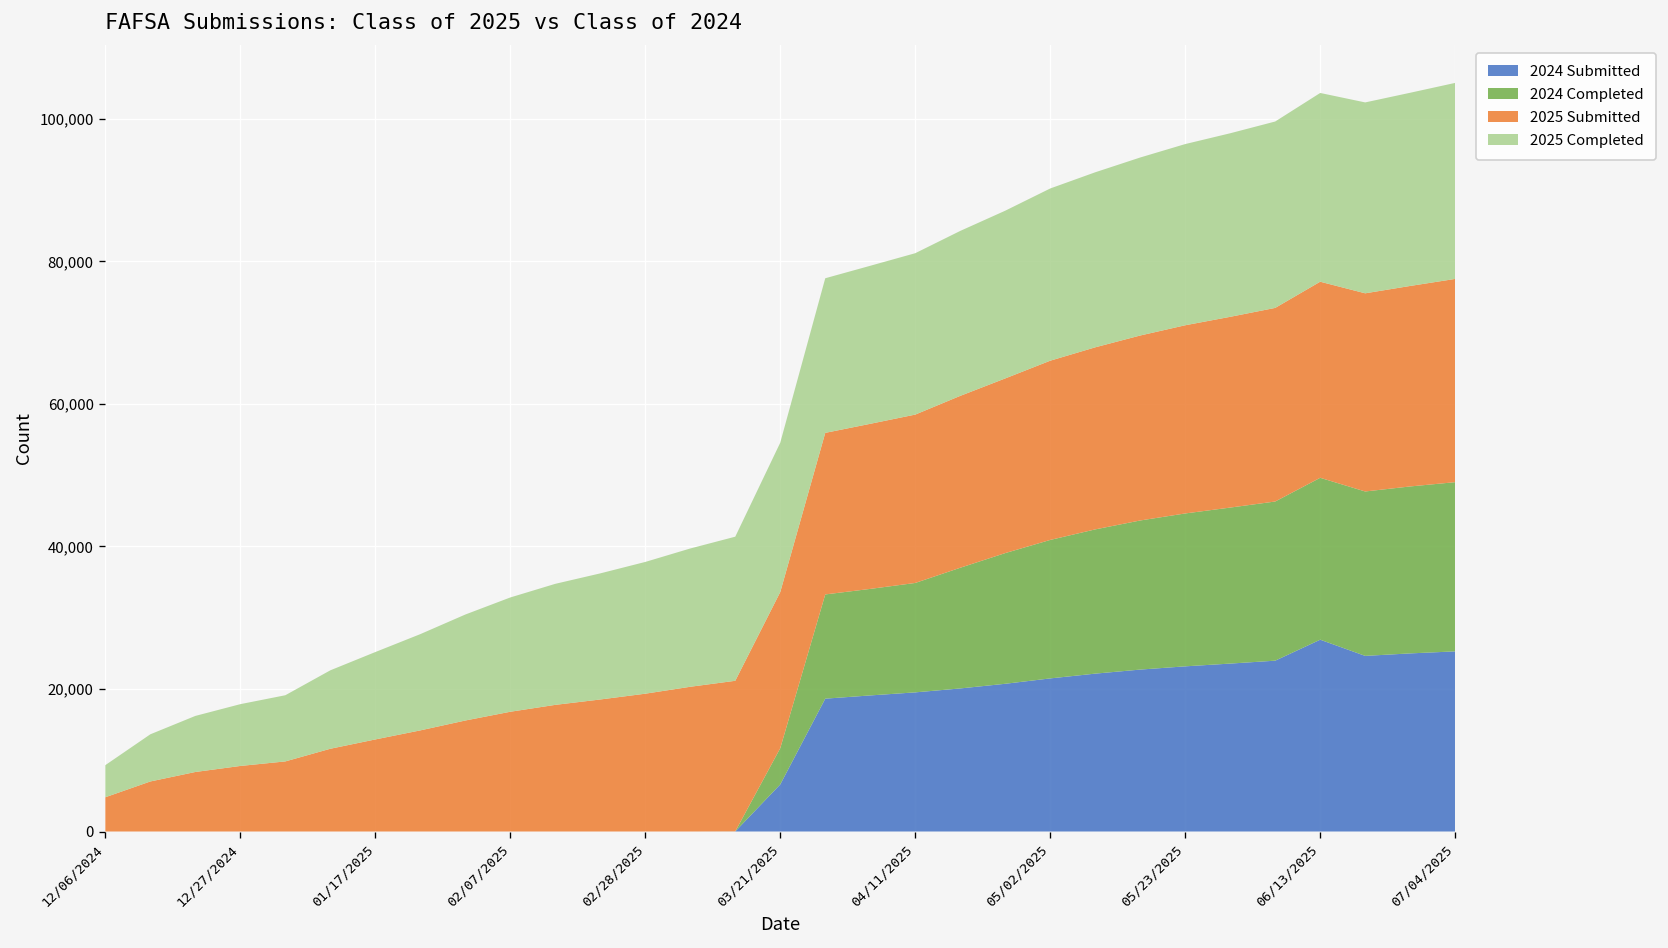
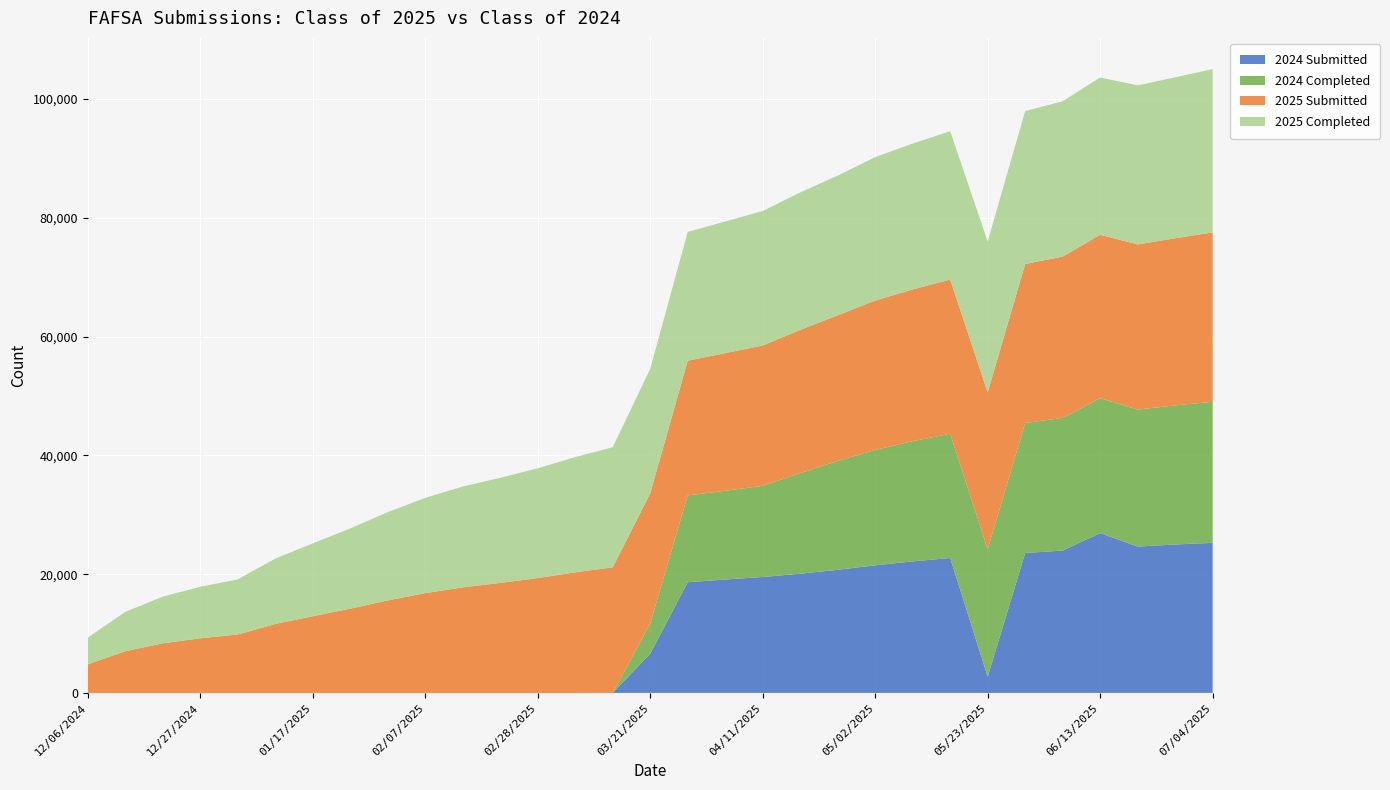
2024 Submitted, 05/23/2025: 23,000 -> 3,000
